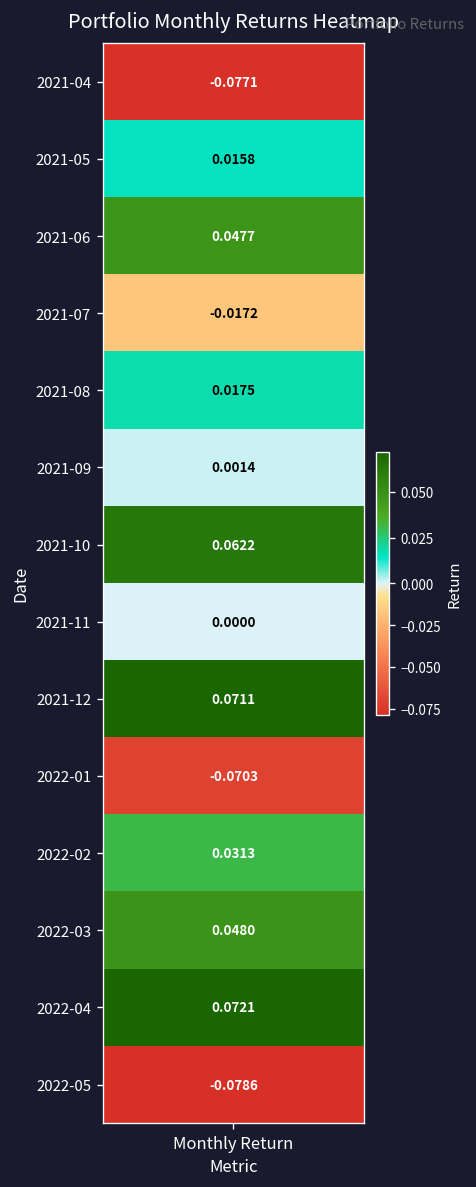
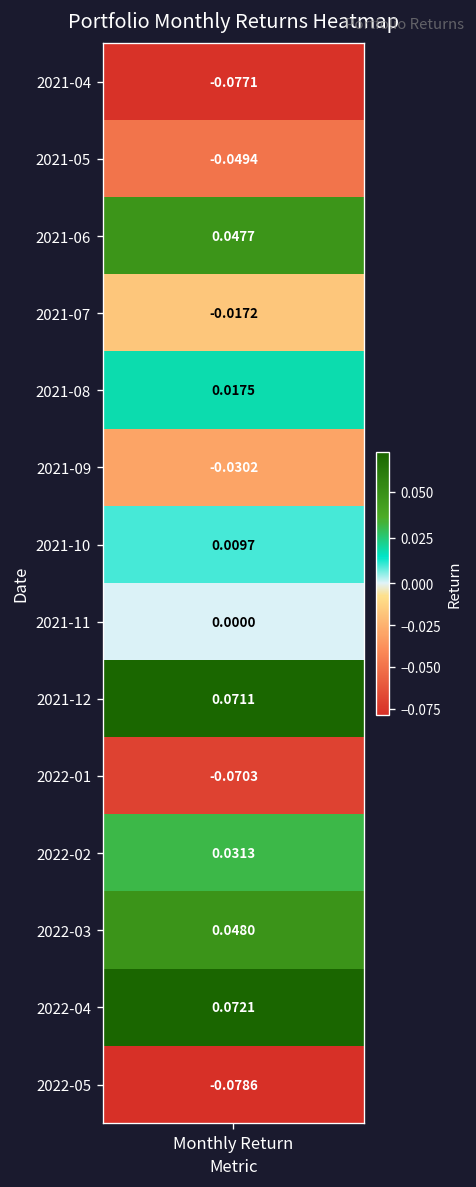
2021-05, Monthly Return: 0.0158 -> -0.0494
2021-09, Monthly Return: 0.0014 -> -0.0302
2021-10, Monthly Return: 0.0622 -> 0.0097
